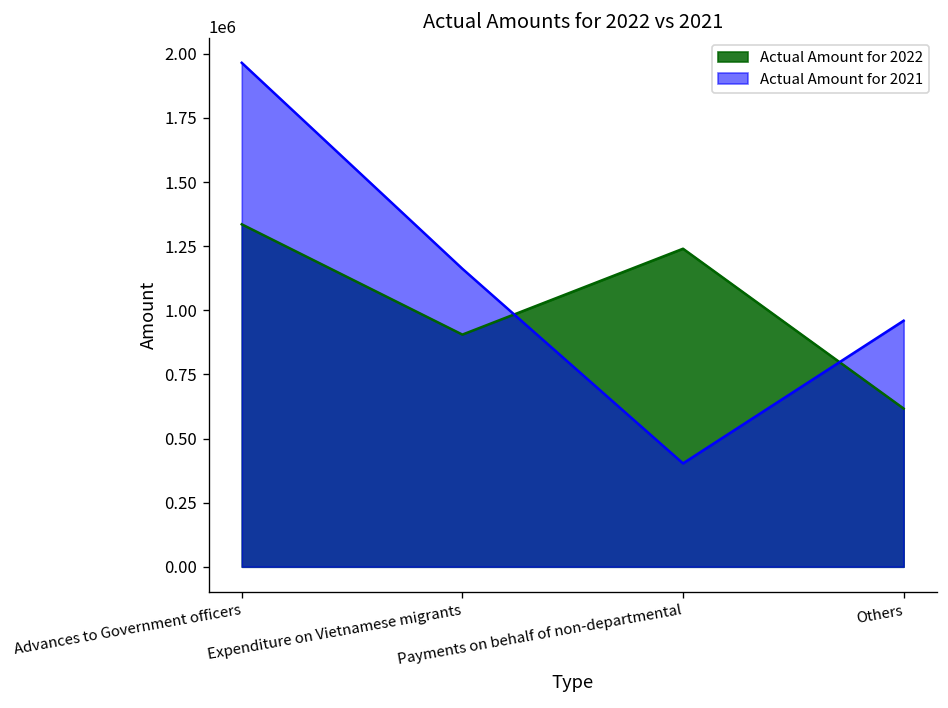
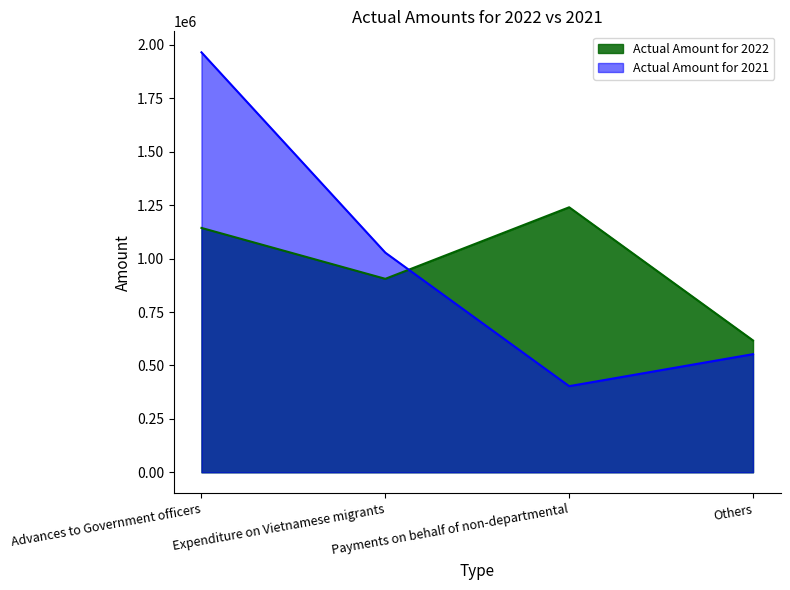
Actual Amount for 2022, Advances to Government officers: 1340000 -> 1140000
Actual Amount for 2021, Expenditure on Vietnamese migrants: 1160000 -> 1030000
Actual Amount for 2021, Others: 960000 -> 550000
